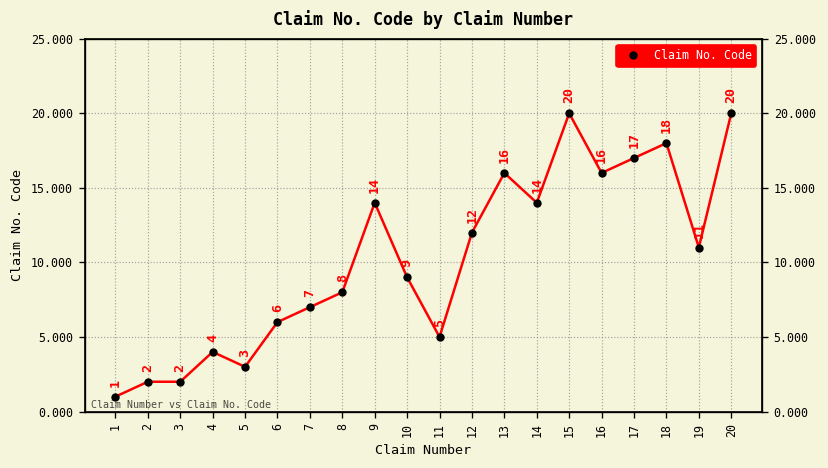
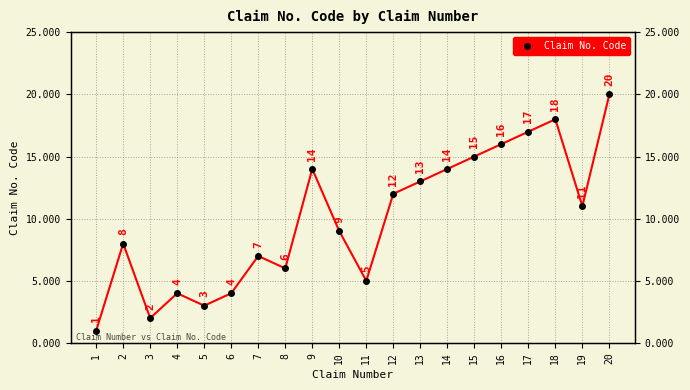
2: 2 -> 8
6: 6 -> 4
8: 8 -> 6
13: 16 -> 13
15: 20 -> 15
